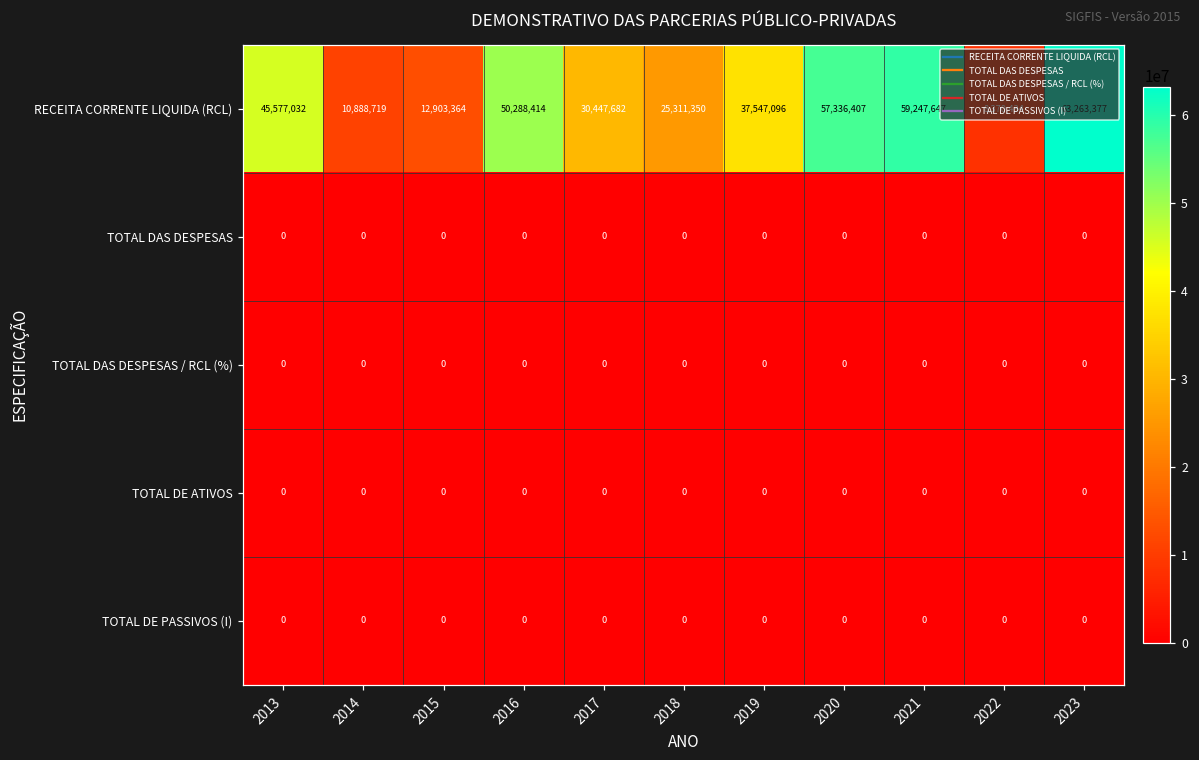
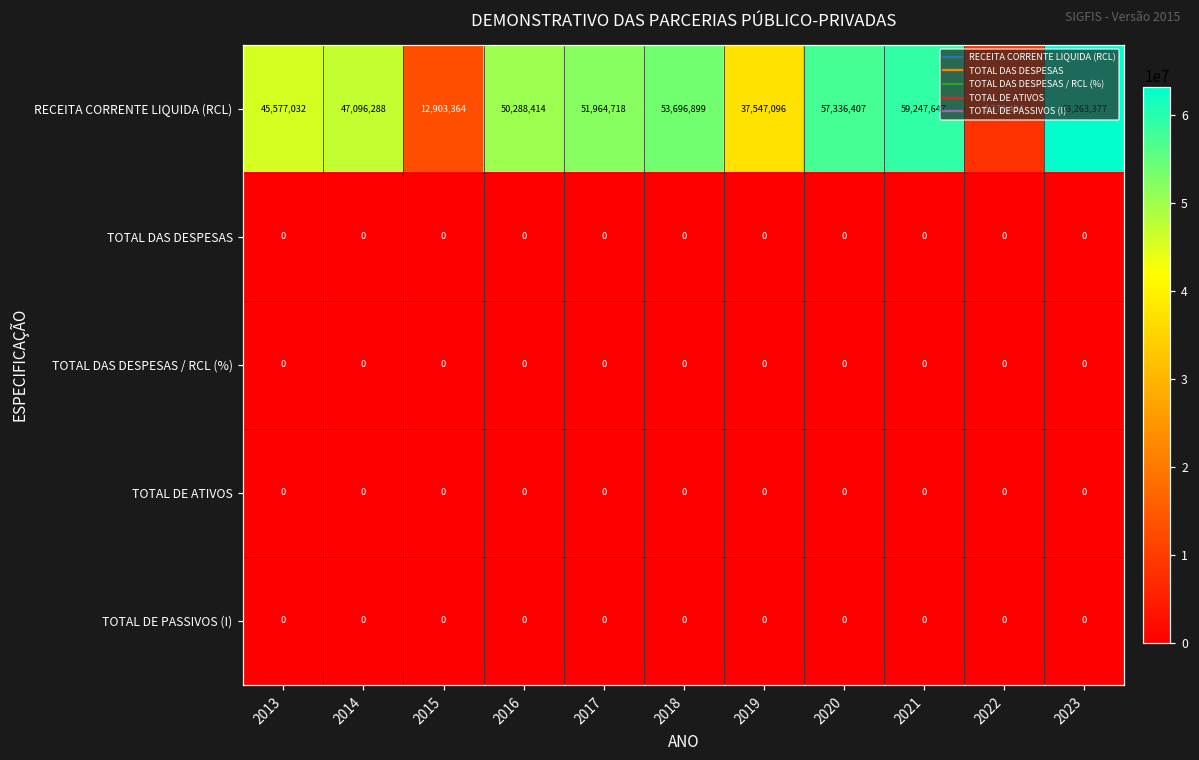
RECEITA CORRENTE LIQUIDA (RCL), 2014: 10,888,719 -> 47,096,288
RECEITA CORRENTE LIQUIDA (RCL), 2017: 30,447,682 -> 51,964,718
RECEITA CORRENTE LIQUIDA (RCL), 2018: 25,311,350 -> 53,696,899
